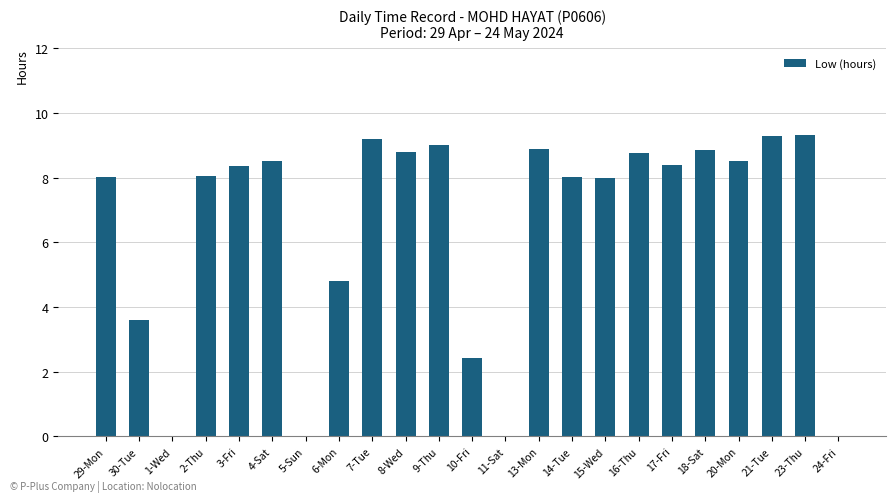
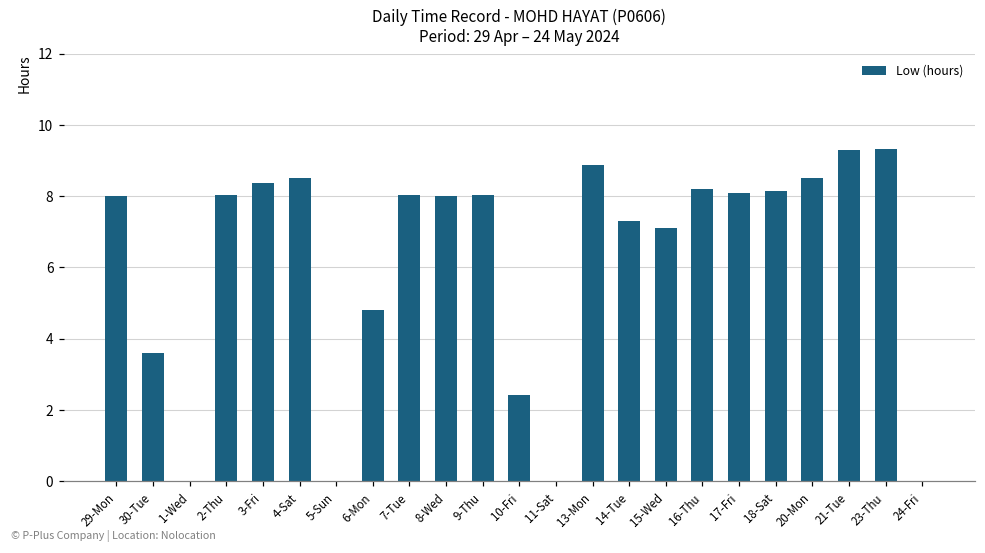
7-Tue: 9.2 -> 8.0
8-Wed: 8.8 -> 8.0
9-Thu: 9.0 -> 8.0
14-Tue: 8.0 -> 7.3
15-Wed: 8.0 -> 7.1
16-Thu: 8.8 -> 8.2
17-Fri: 8.4 -> 8.1
18-Sat: 8.9 -> 8.1
